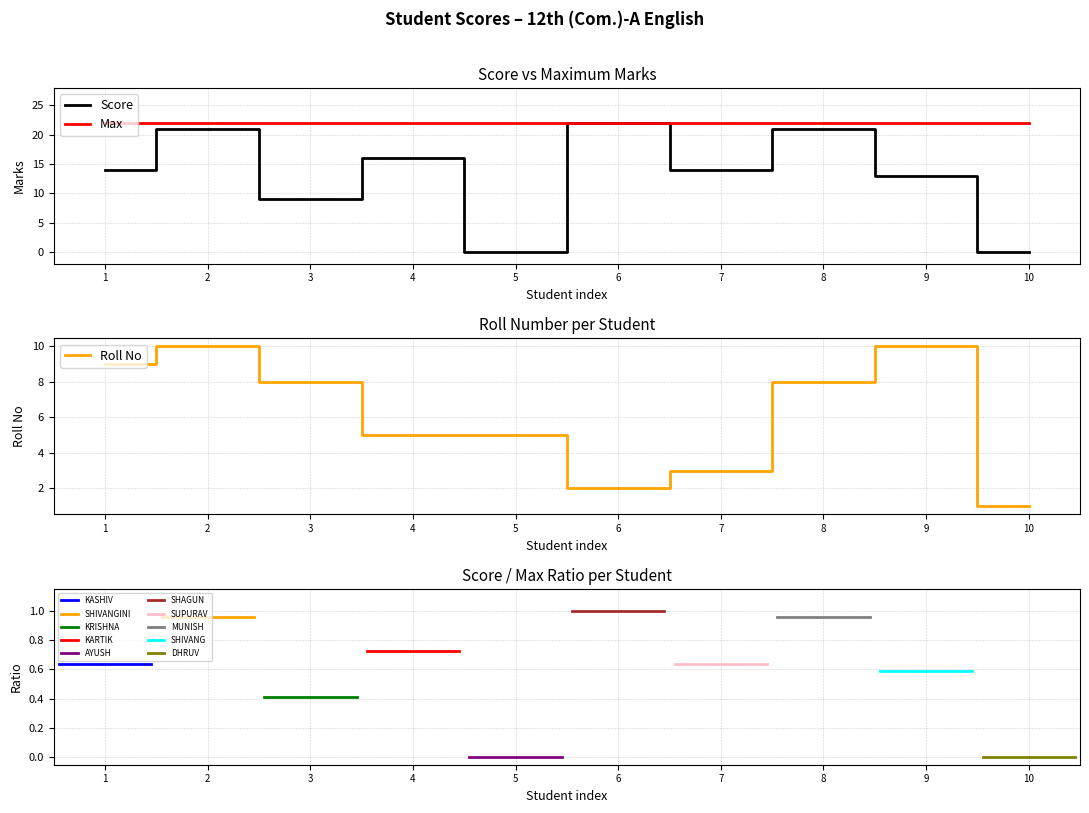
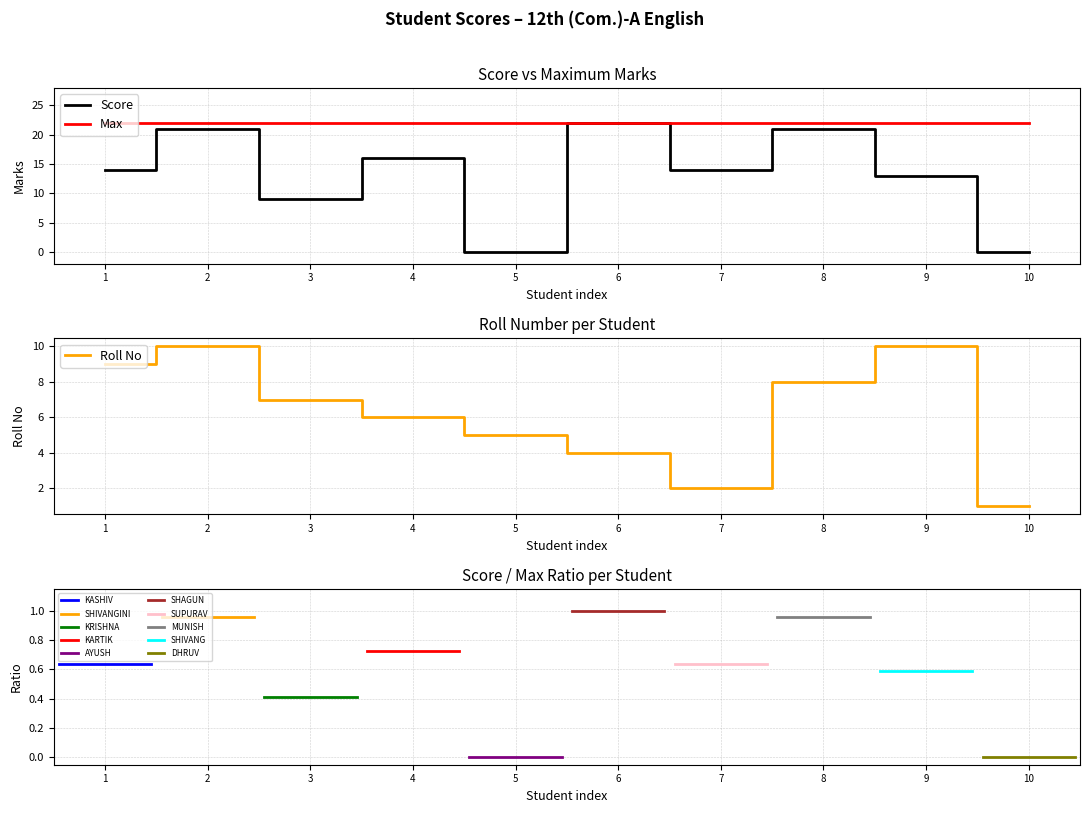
Roll Number per Student, 3: 8 -> 7
Roll Number per Student, 4: 5 -> 6
Roll Number per Student, 6: 2 -> 4
Roll Number per Student, 7: 3 -> 2
